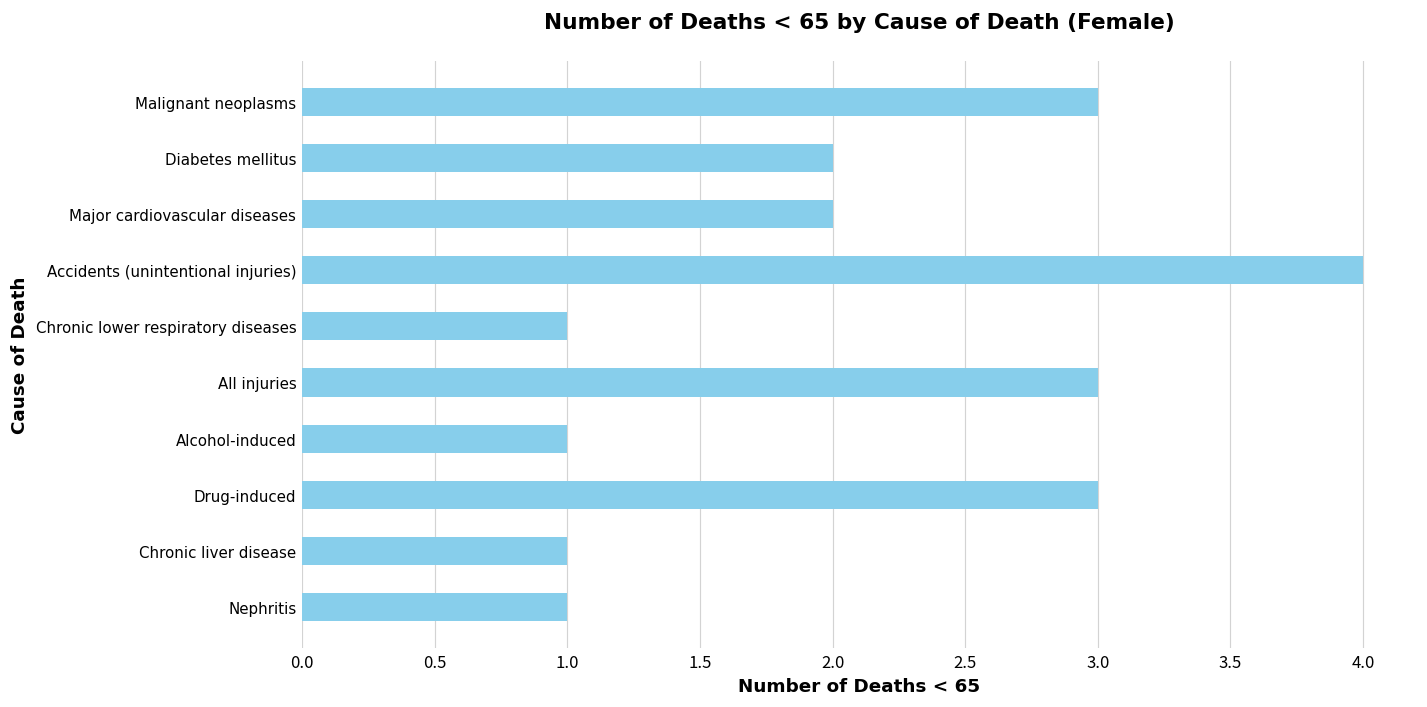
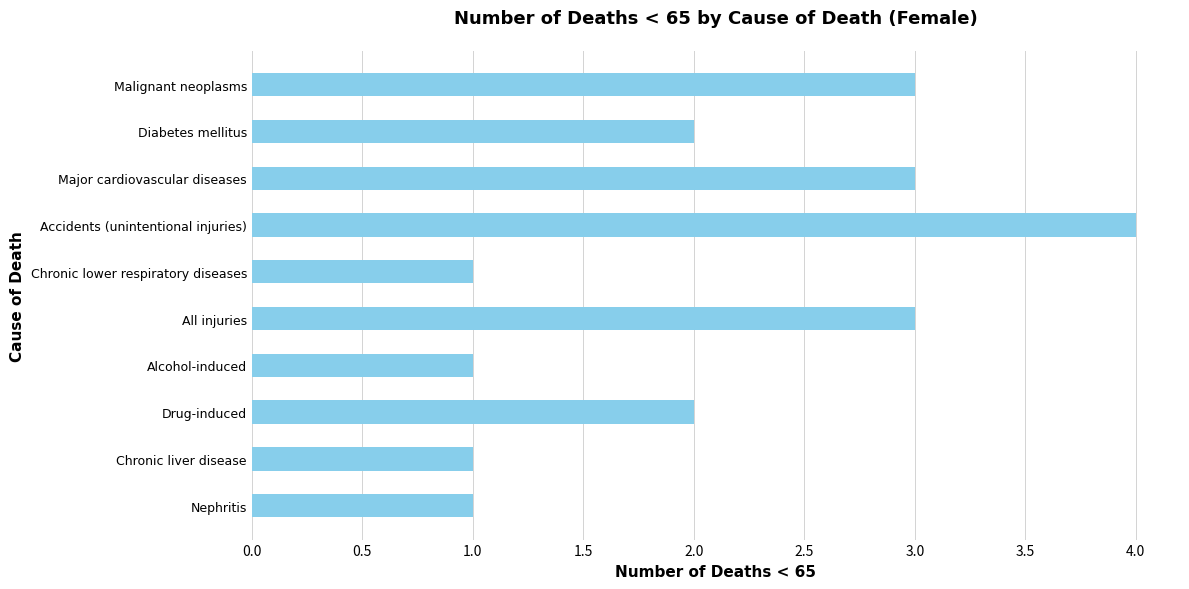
Major cardiovascular diseases: 2 -> 3
Drug-induced: 3 -> 2
